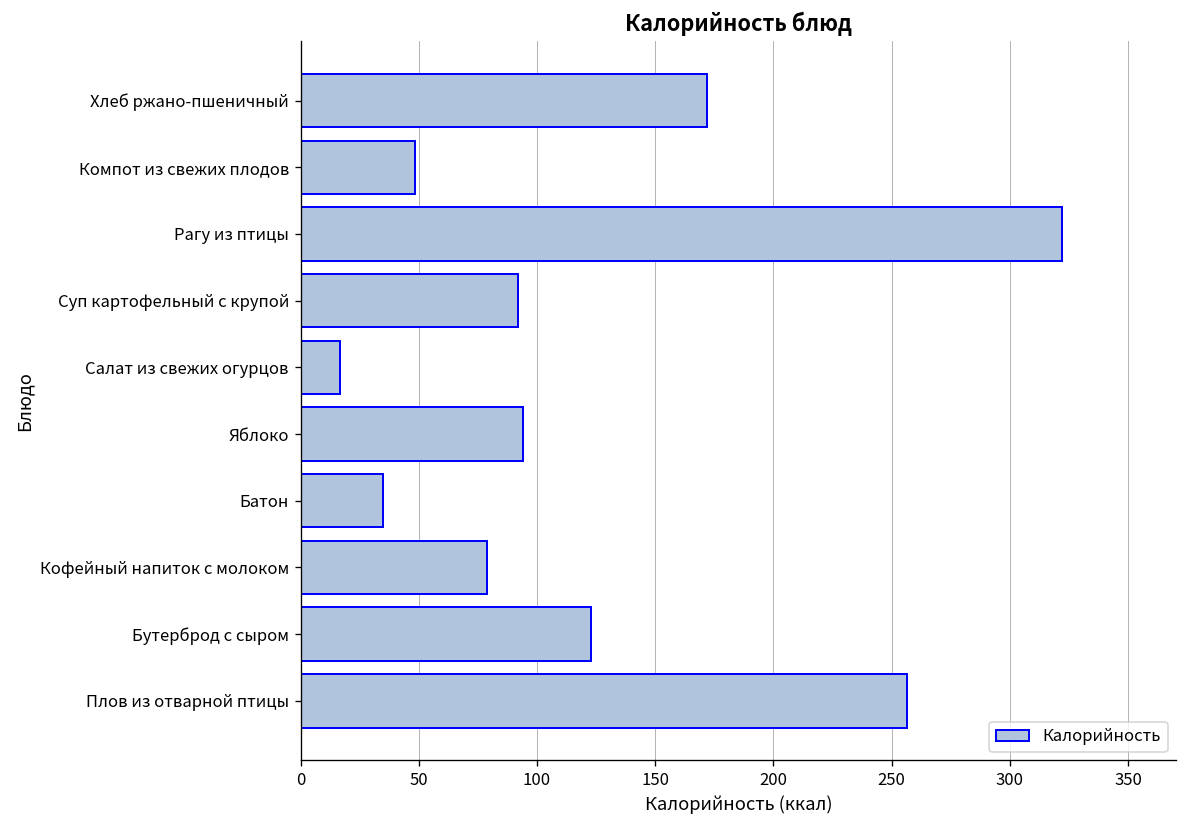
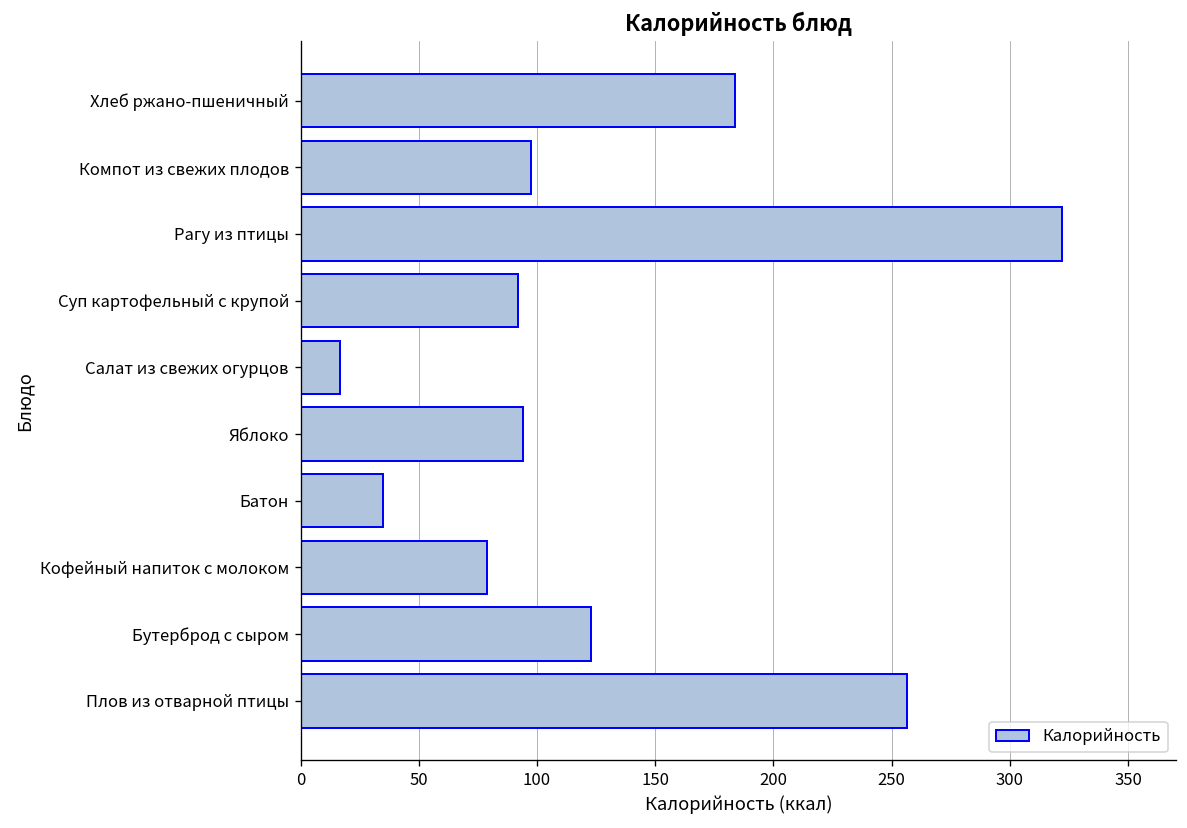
Хлеб ржано-пшеничный: 172 -> 184
Компот из свежих плодов: 48 -> 98
